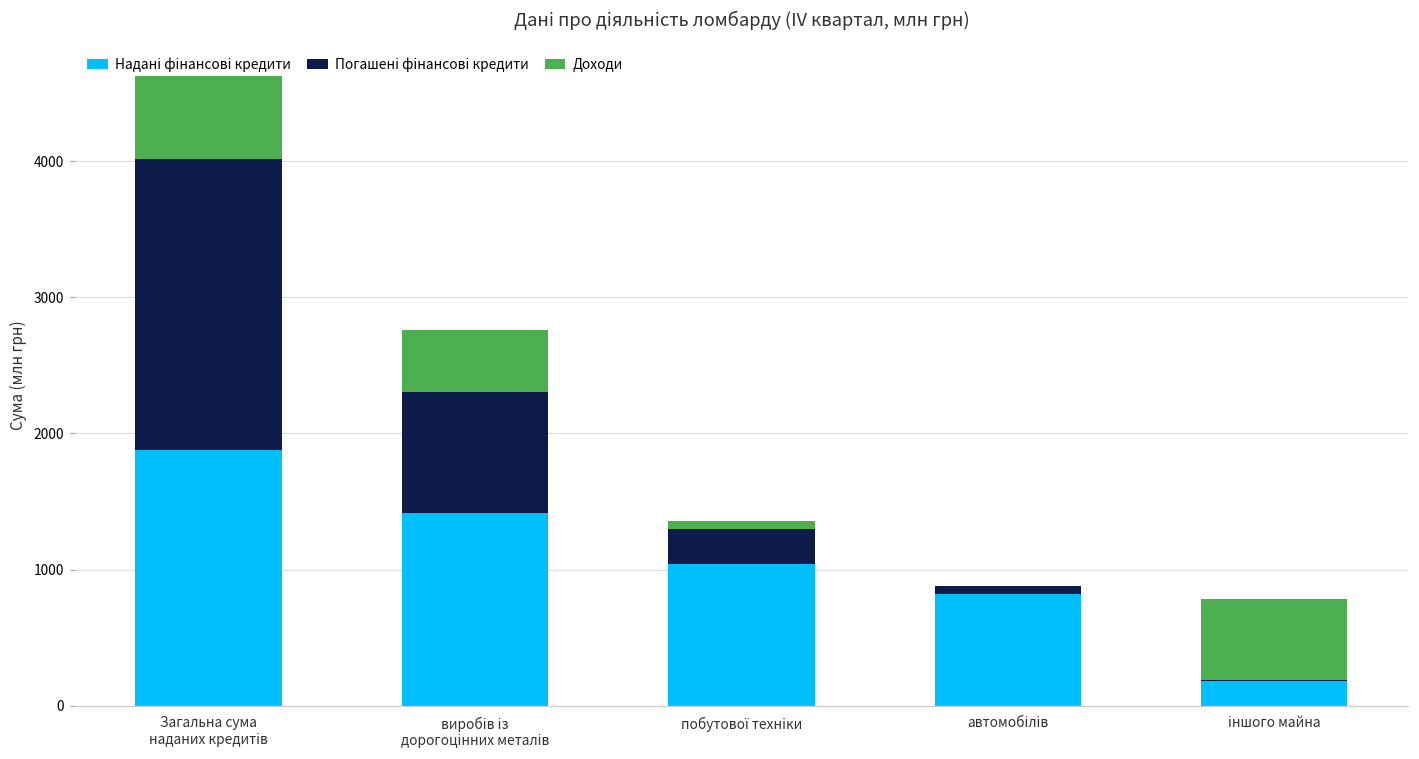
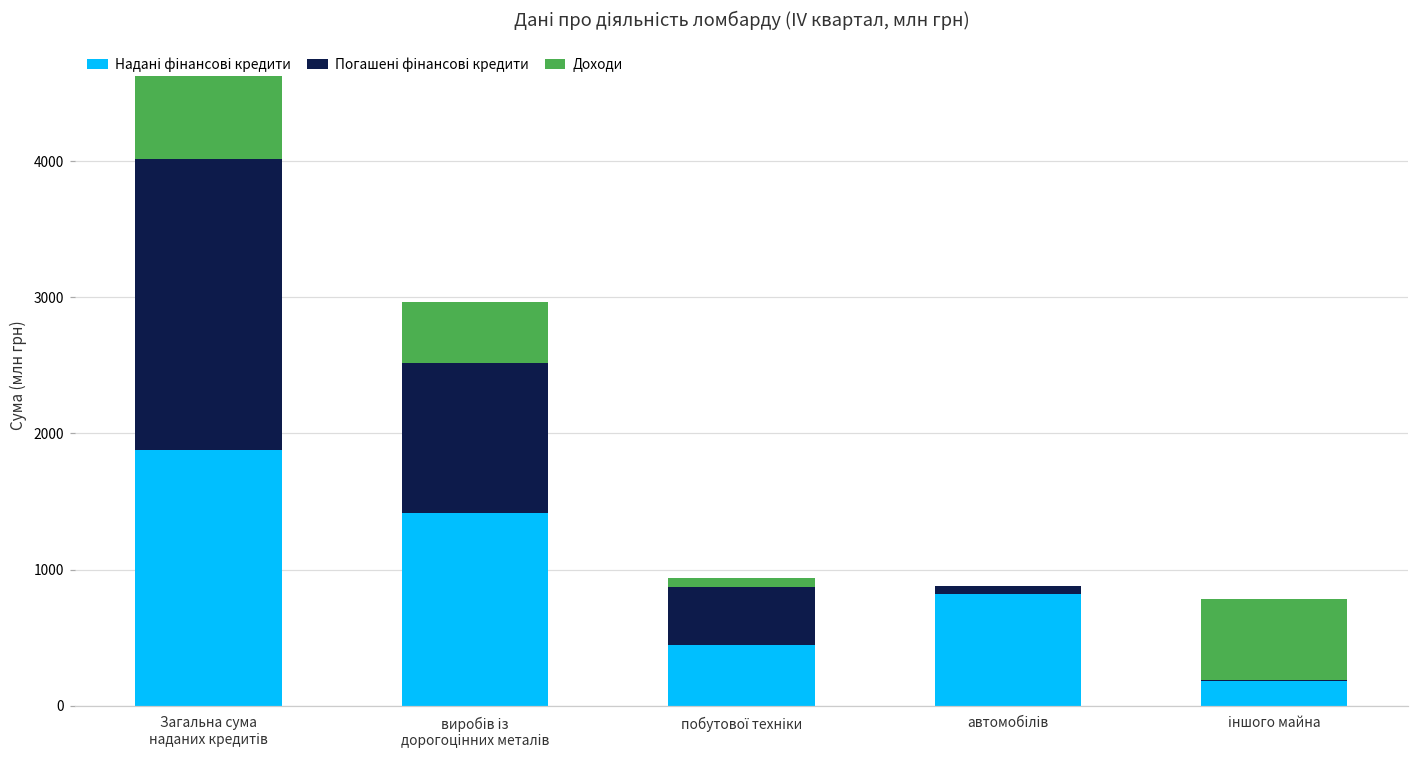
Погашені фінансові кредити, виробів із дорогоцінних металів: 890 -> 1100
Надані фінансові кредити, побутової техніки: 1040 -> 450
Погашені фінансові кредити, побутової техніки: 250 -> 430
